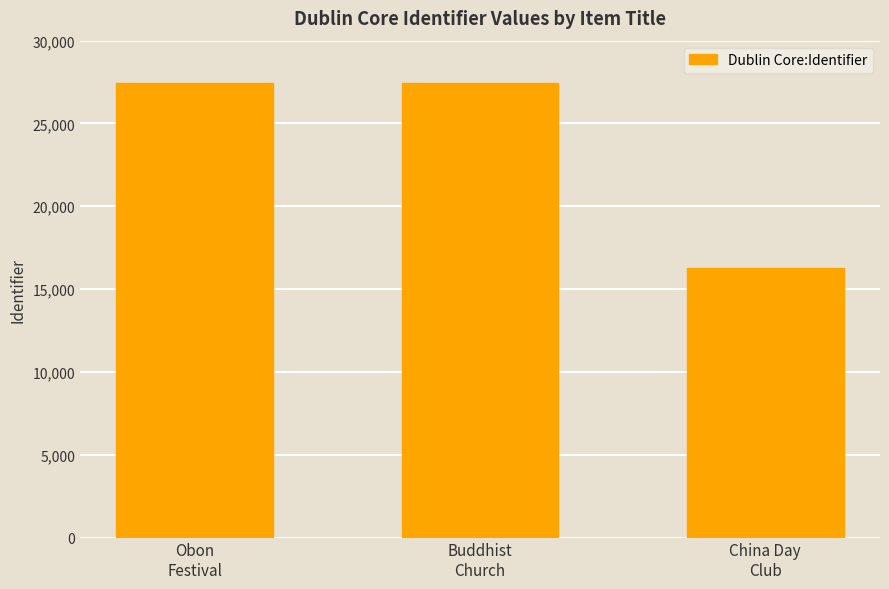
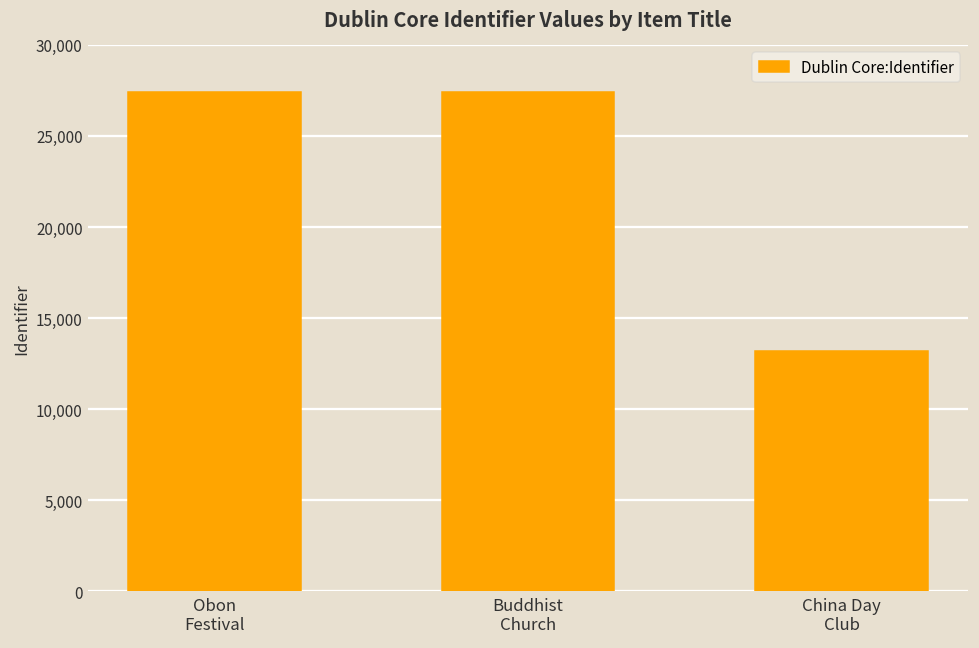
China Day Club: 16,300 -> 13,200
